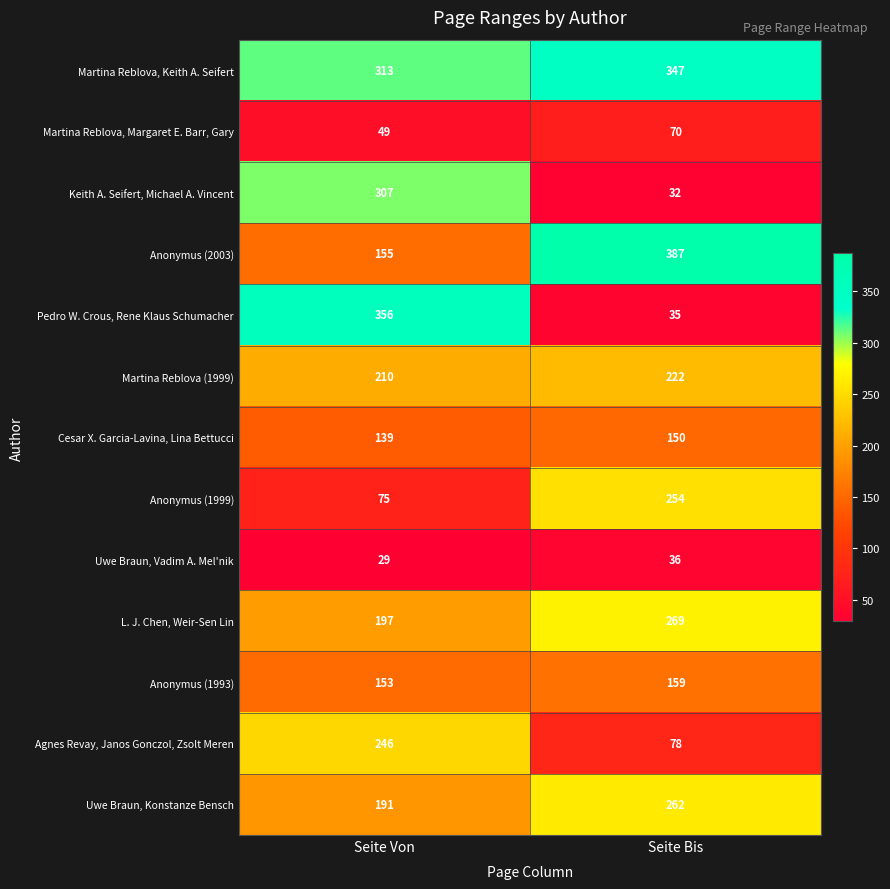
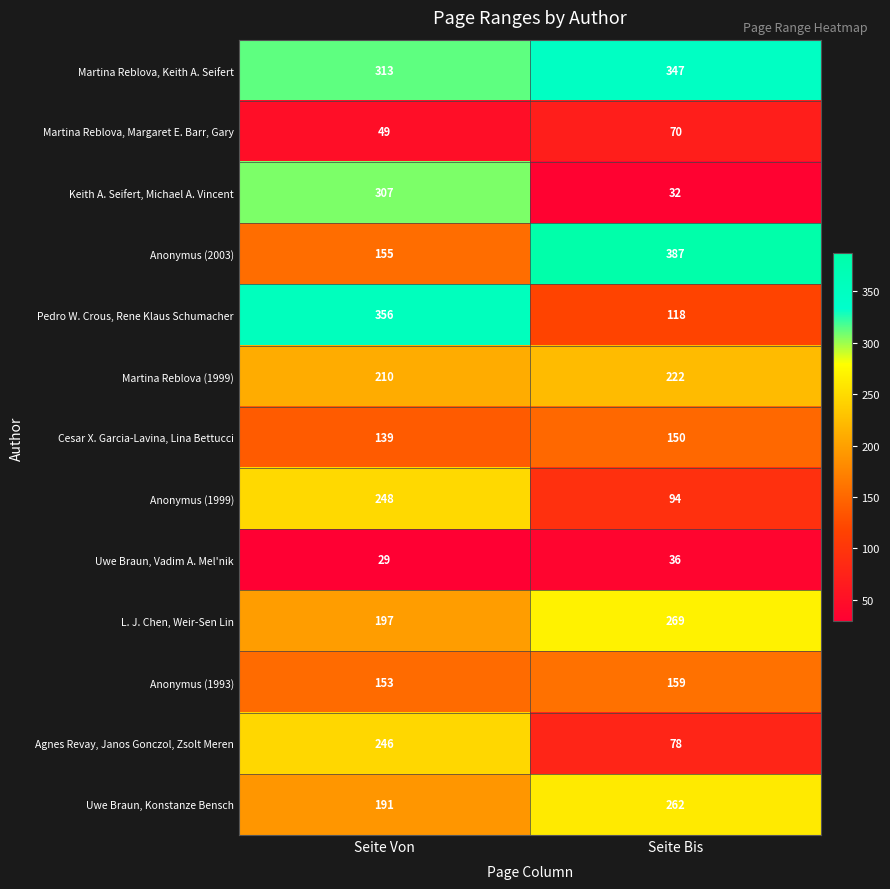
Pedro W. Crous, Rene Klaus Schumacher, Seite Bis: 35 -> 118
Anonymus (1999), Seite Von: 75 -> 248
Anonymus (1999), Seite Bis: 254 -> 94
